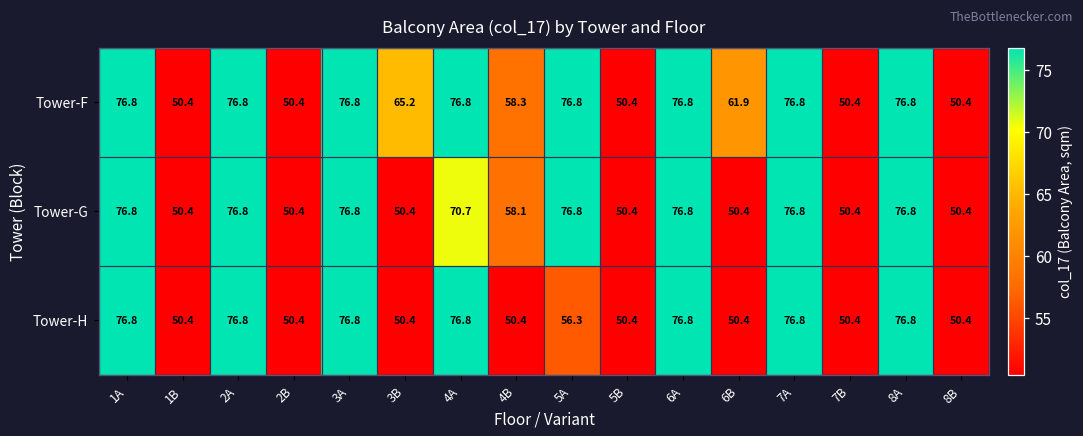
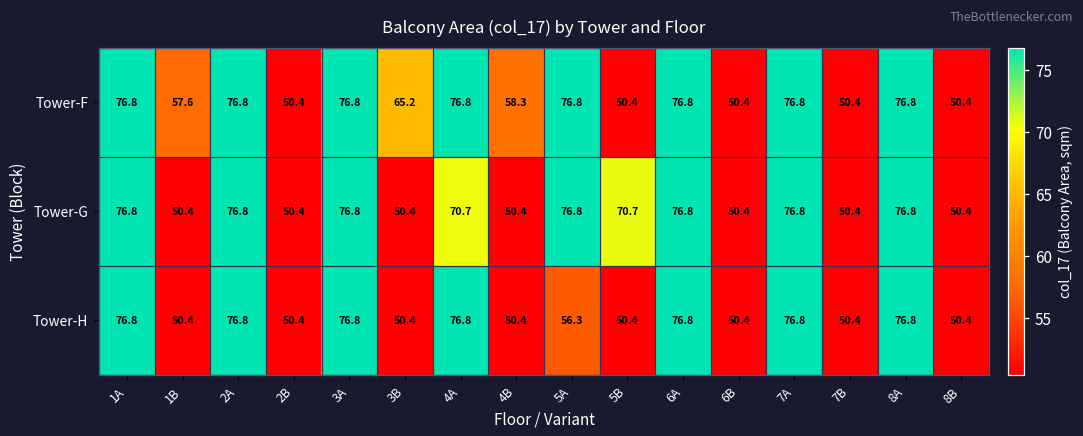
Tower-F, 1B: 50.4 -> 57.6
Tower-F, 6B: 61.9 -> 50.4
Tower-G, 4B: 58.1 -> 50.4
Tower-G, 5B: 50.4 -> 70.7
